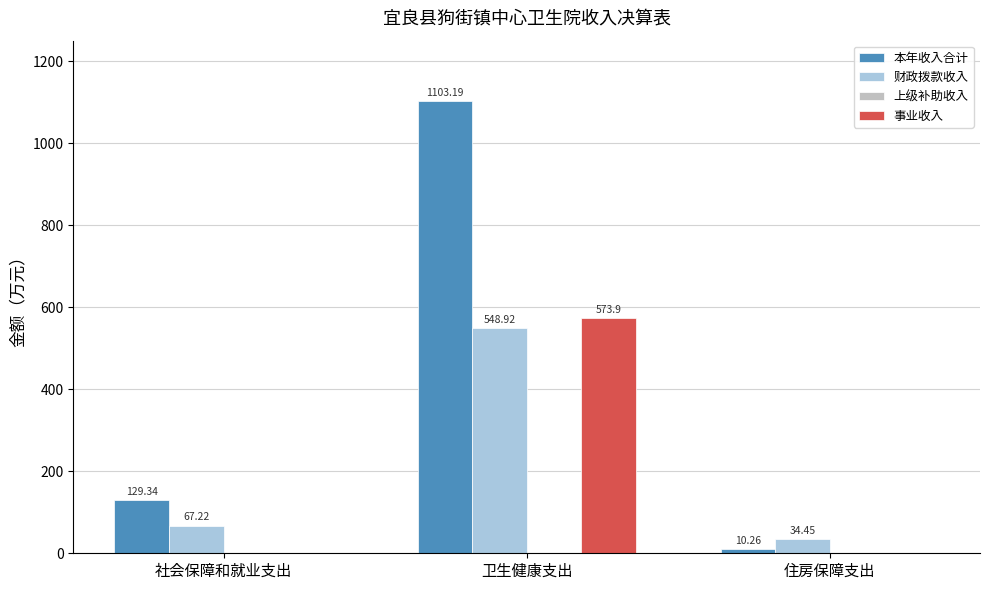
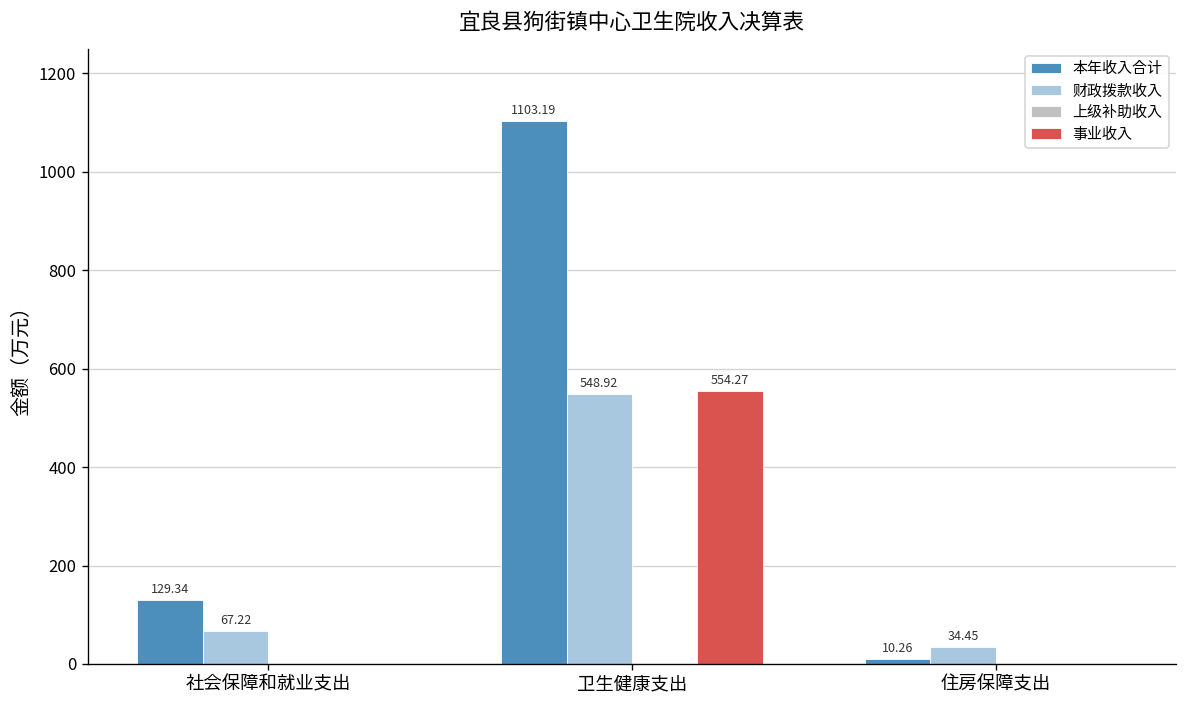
事业收入, 卫生健康支出: 573.9 -> 554.27
